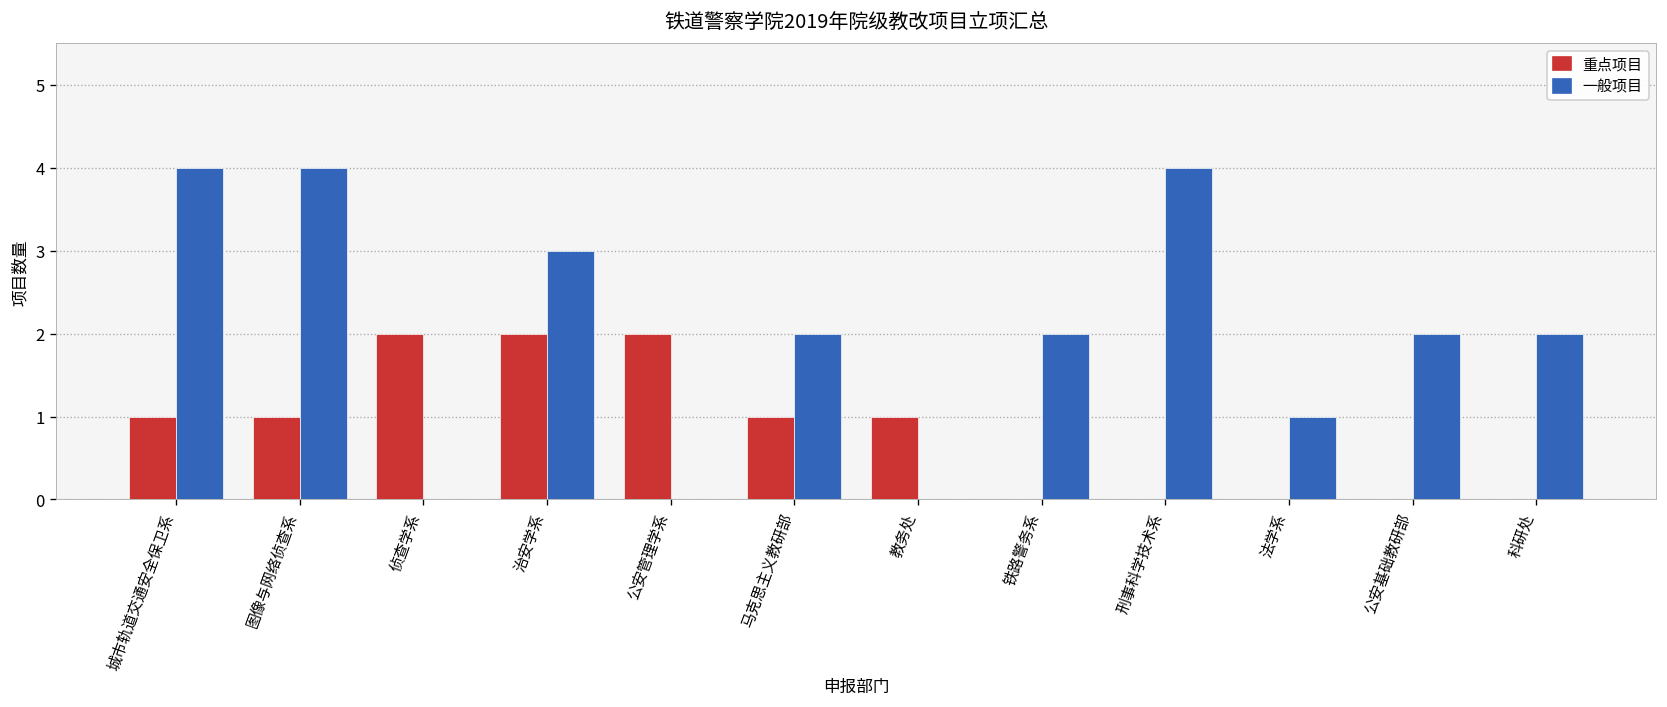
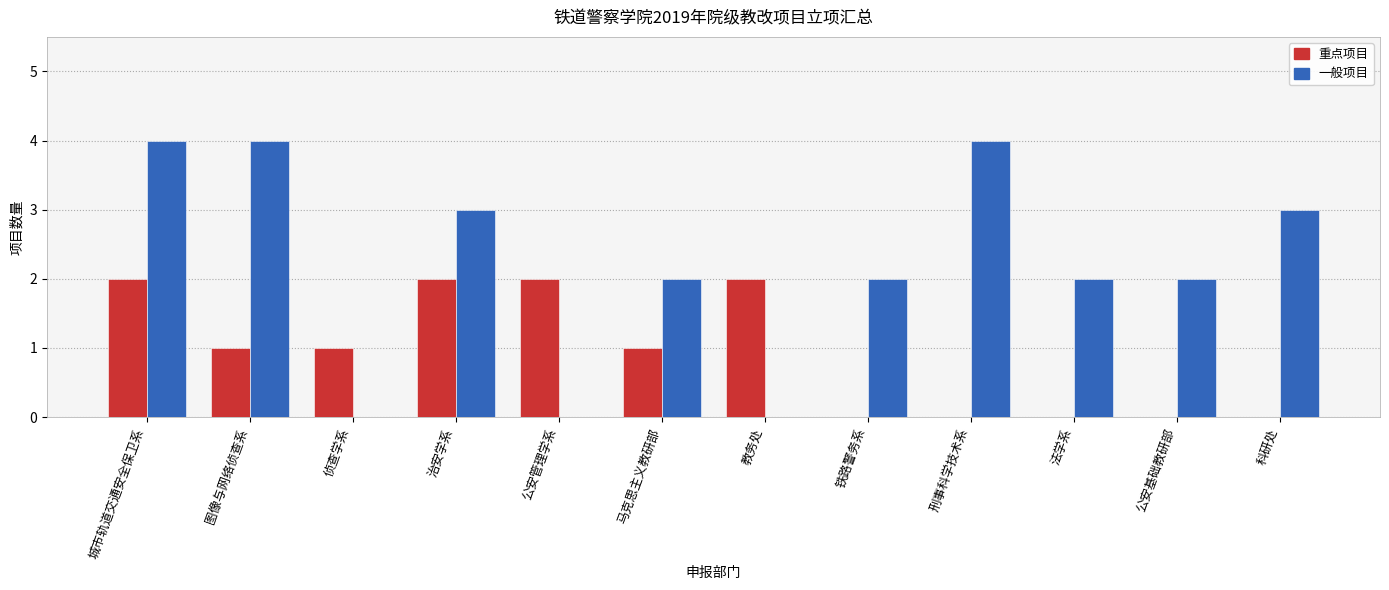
重点项目, 城市轨道交通安全保卫系: 1 -> 2
重点项目, 侦查学系: 2 -> 1
重点项目, 教务处: 1 -> 2
一般项目, 法学系: 1 -> 2
一般项目, 科研处: 2 -> 3
